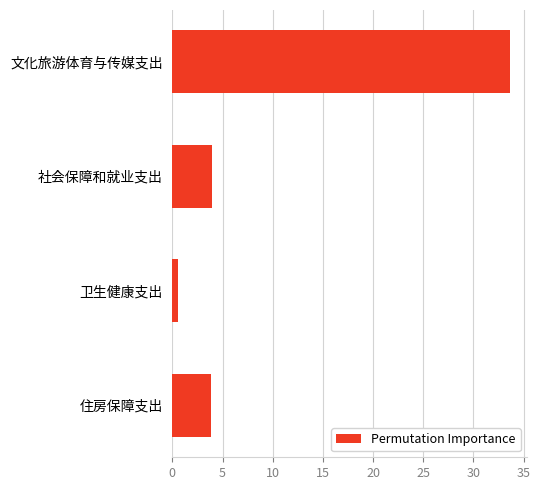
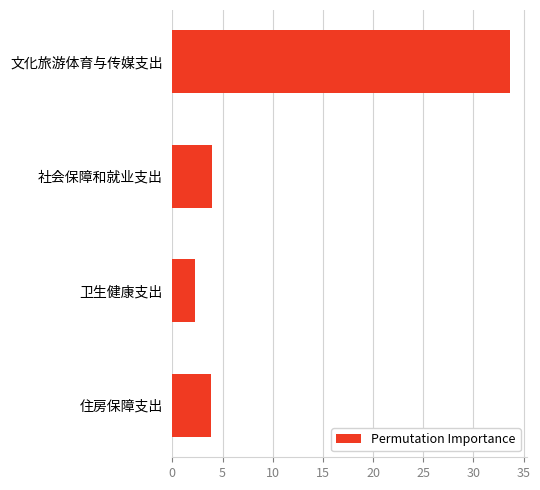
卫生健康支出: 0.6 -> 2.3
